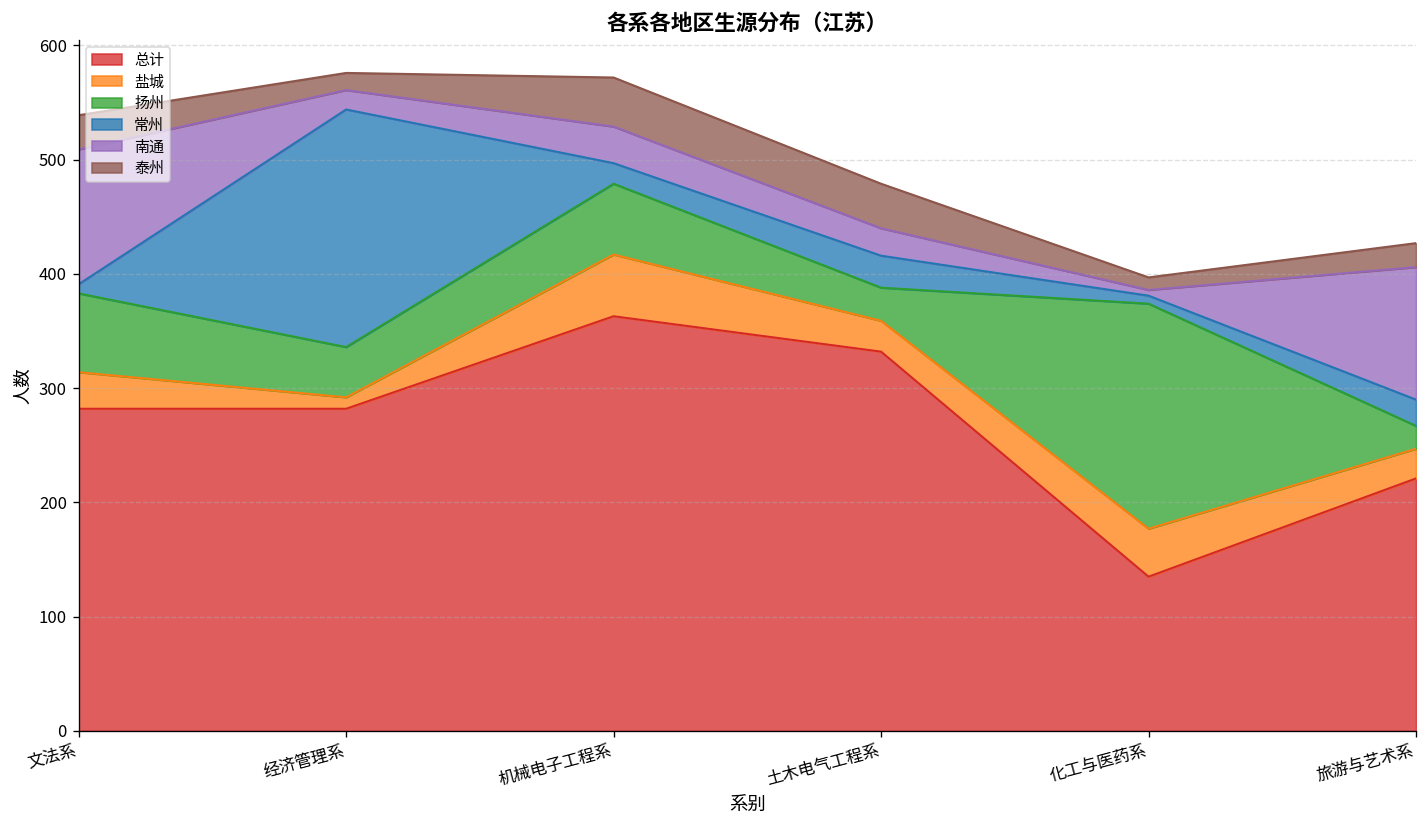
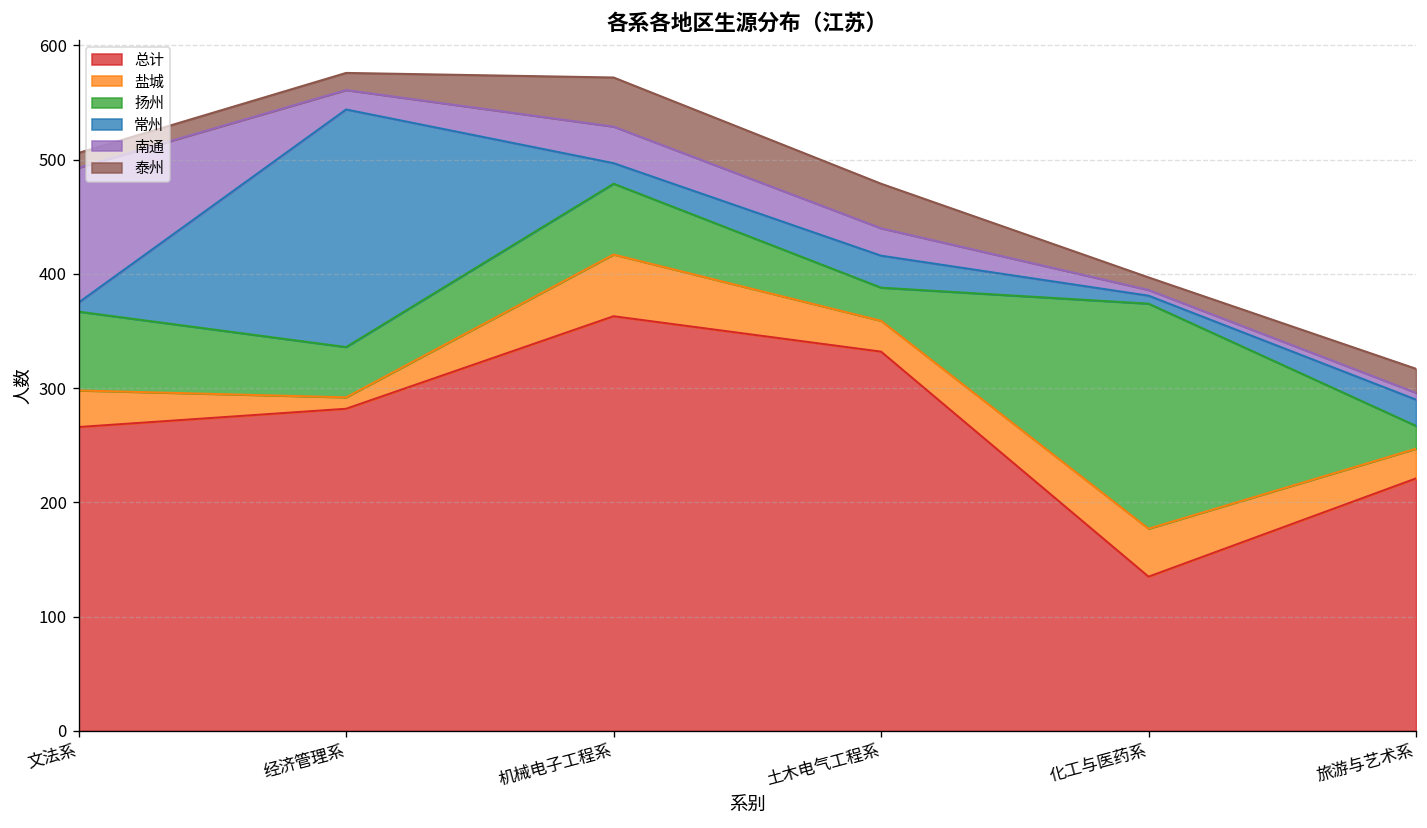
总计, 文法系: 280 -> 270
泰州, 文法系: 30 -> 10
南通, 旅游与艺术系: 120 -> 10
